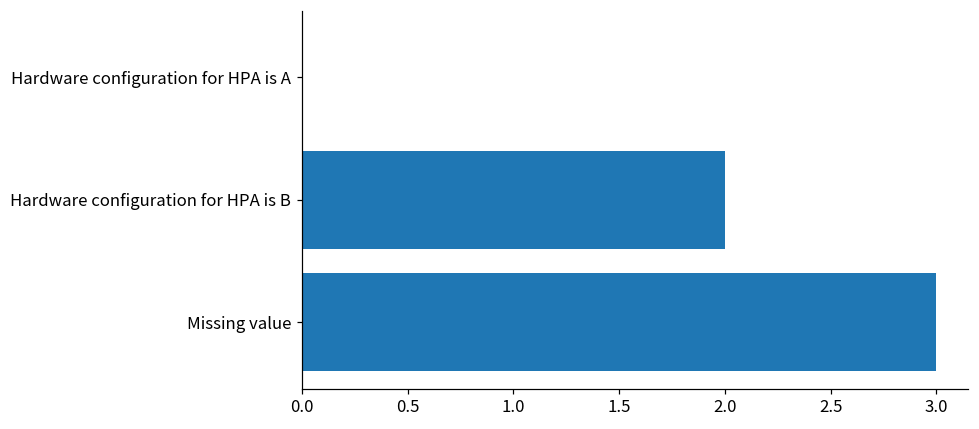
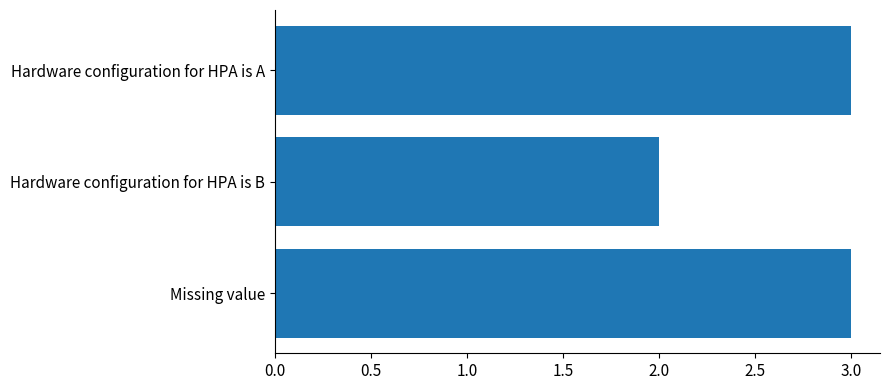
Hardware configuration for HPA is A: 0 -> 3
